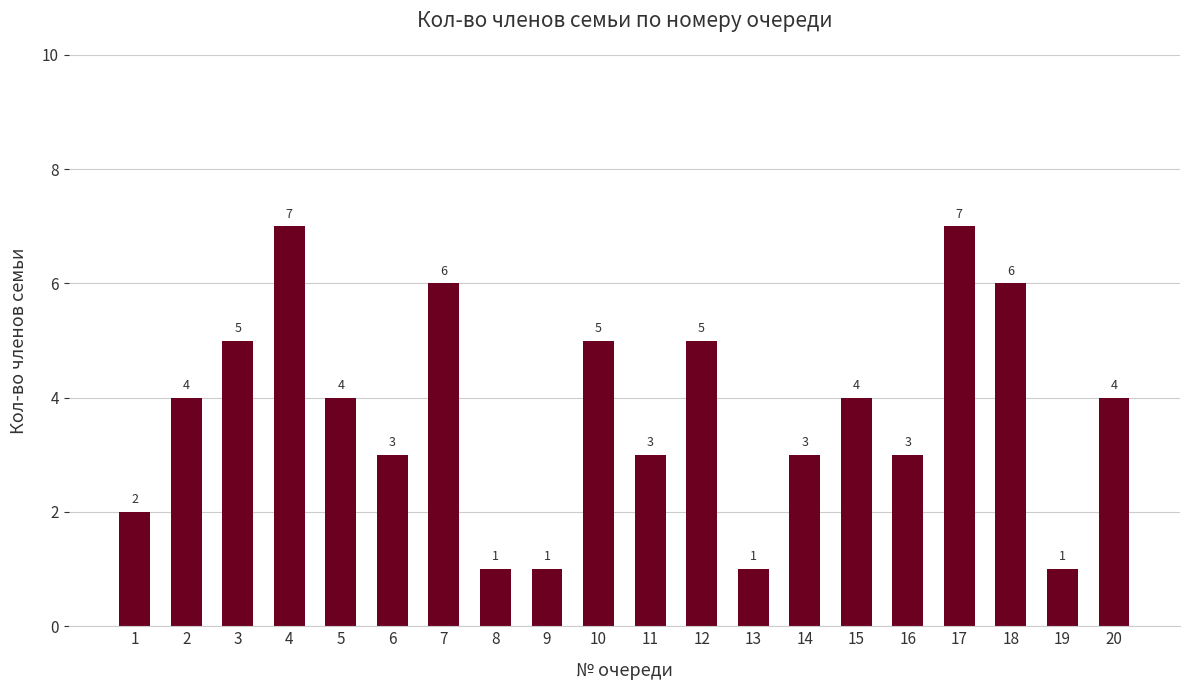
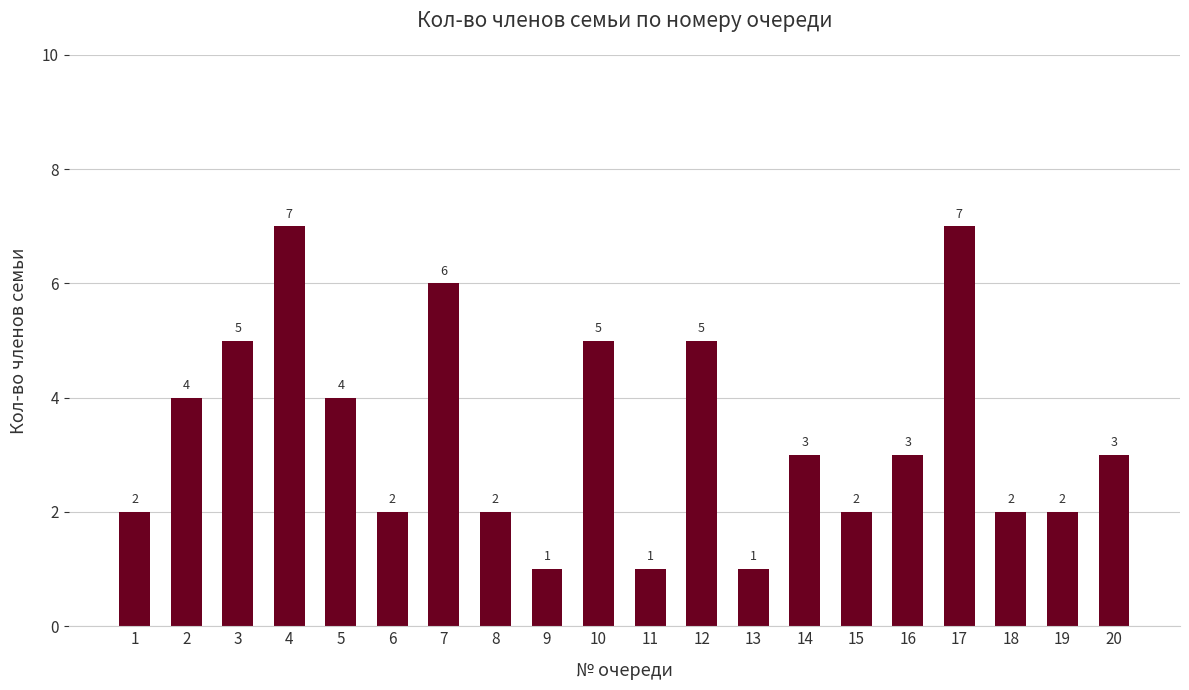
6: 3 -> 2
8: 1 -> 2
11: 3 -> 1
15: 4 -> 2
18: 6 -> 2
19: 1 -> 2
20: 4 -> 3
